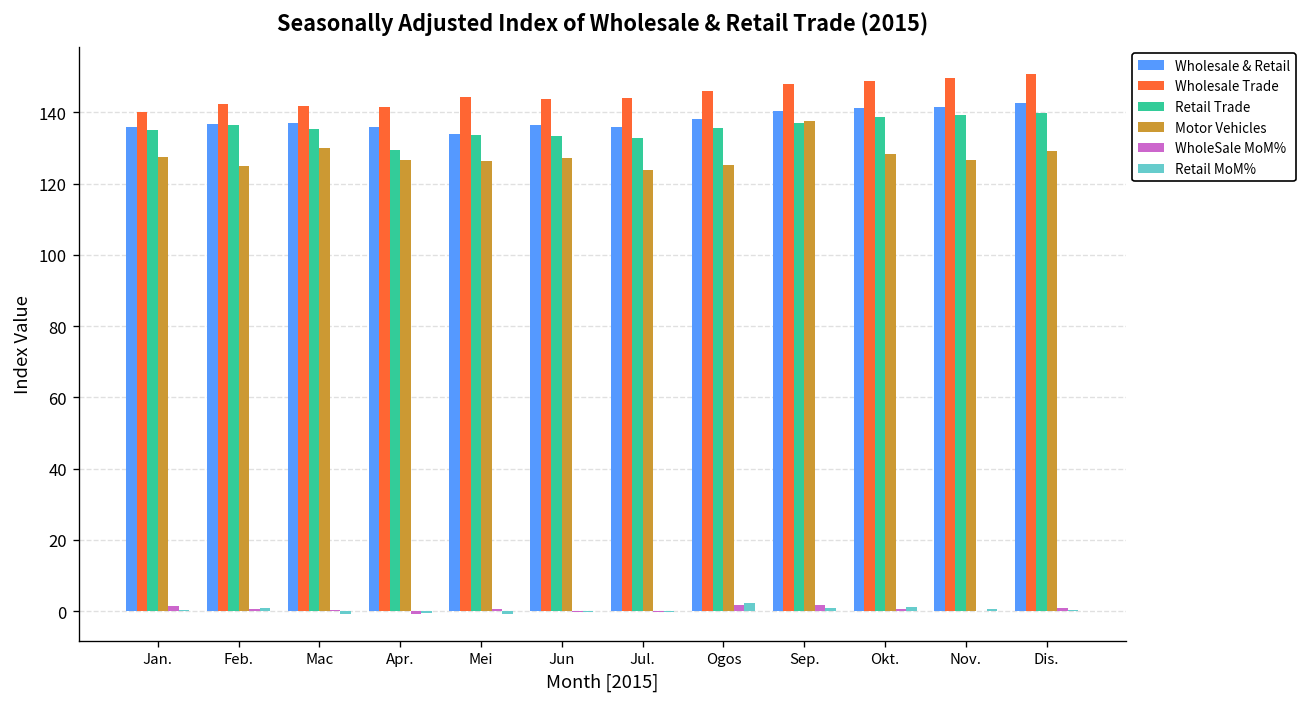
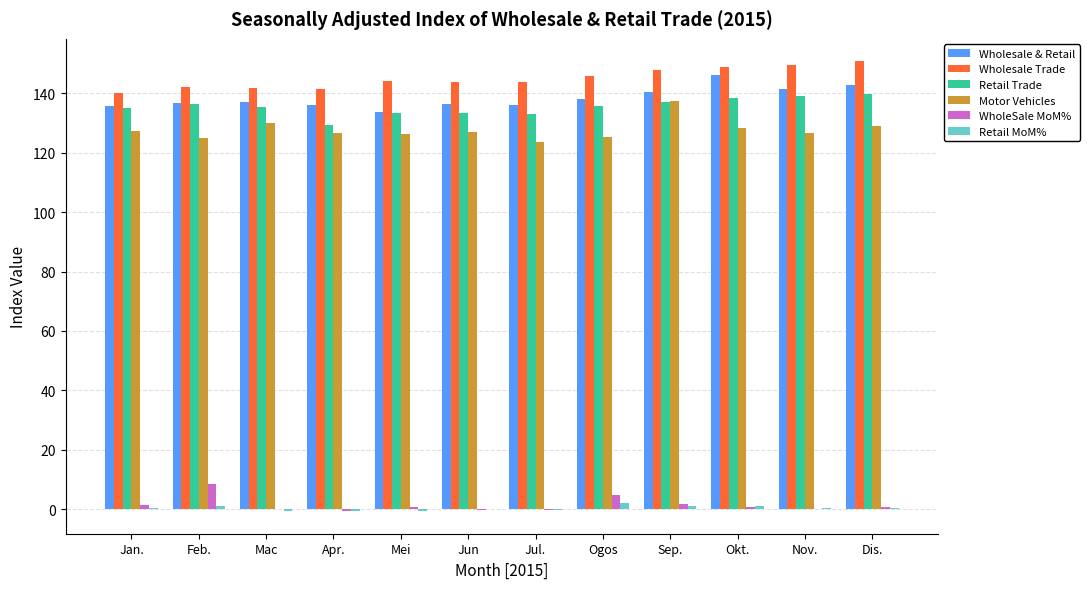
WholeSale MoM%, Feb.: 1 -> 8
WholeSale MoM%, Ogos: 2 -> 5
Wholesale & Retail, Okt.: 141 -> 146
